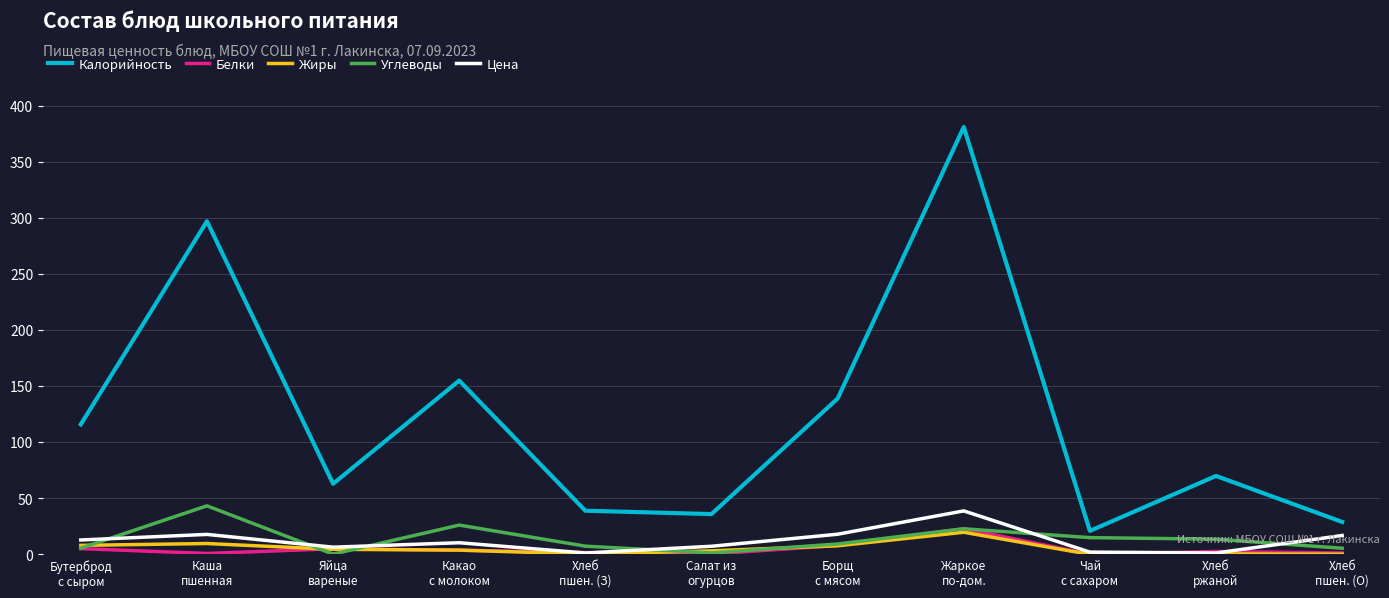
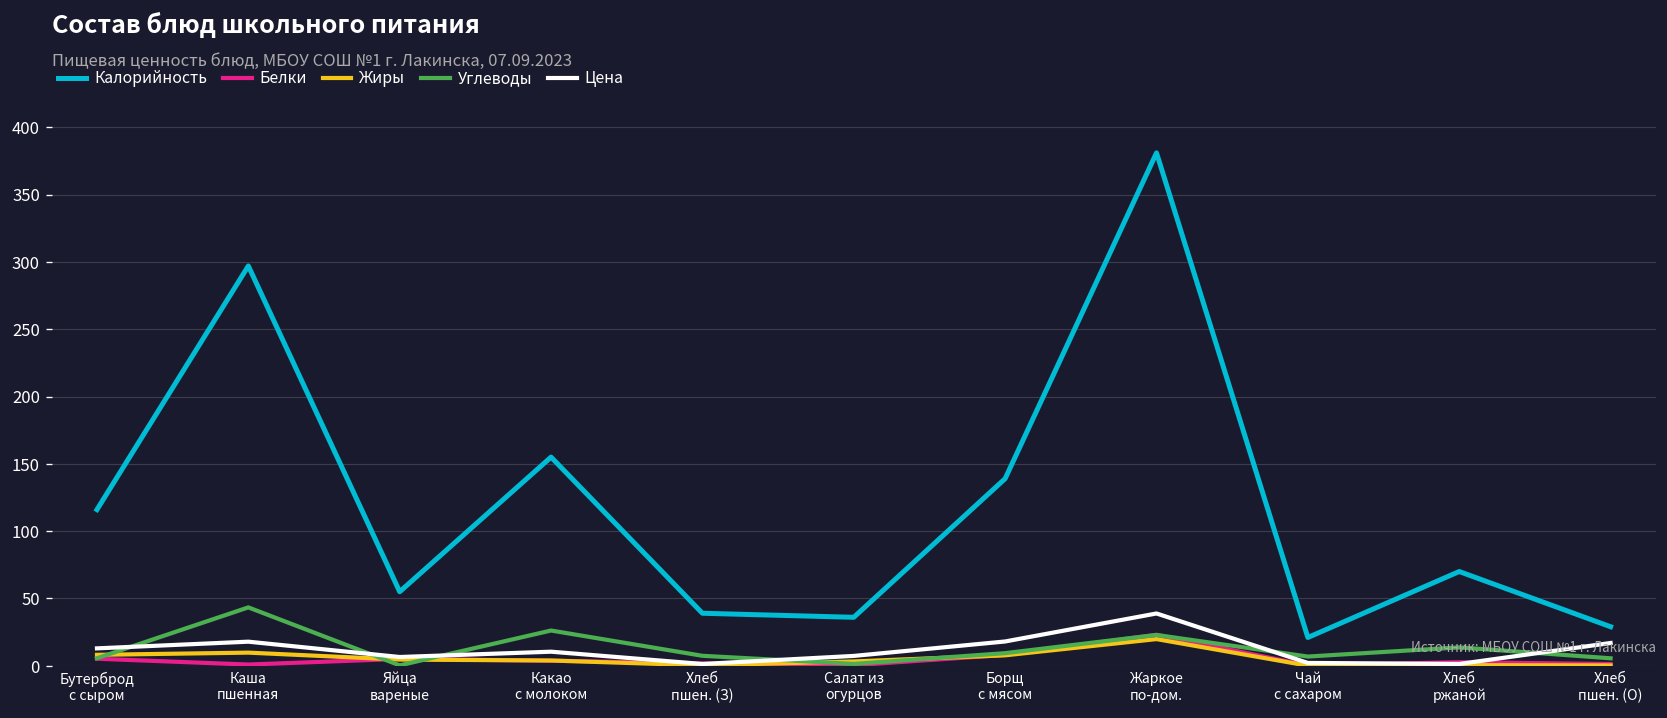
Калорийность, Яйца вареные: 63 -> 55
Углеводы, Чай с сахаром: 15 -> 7
